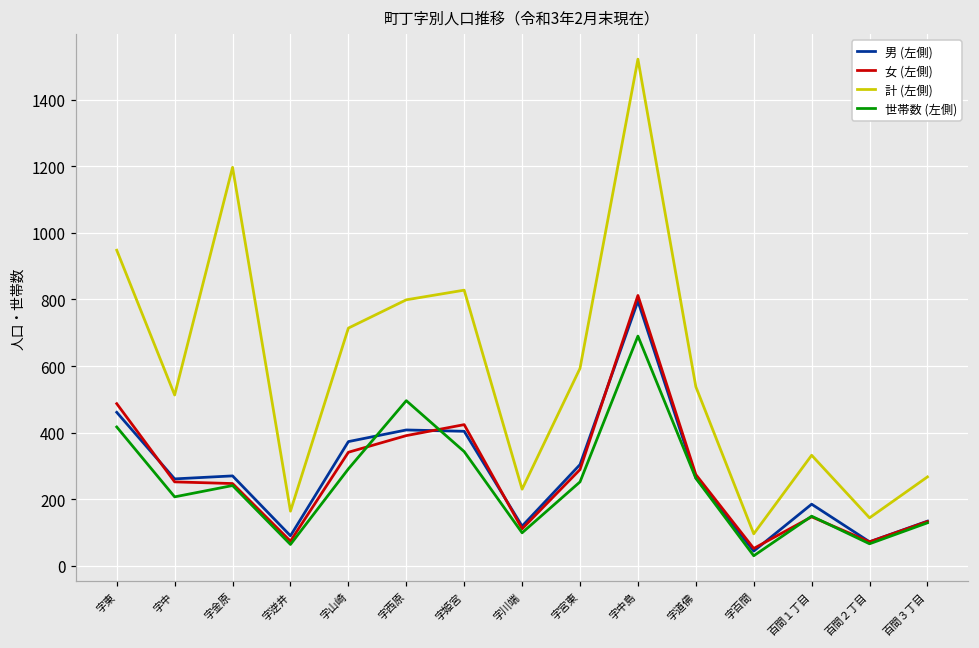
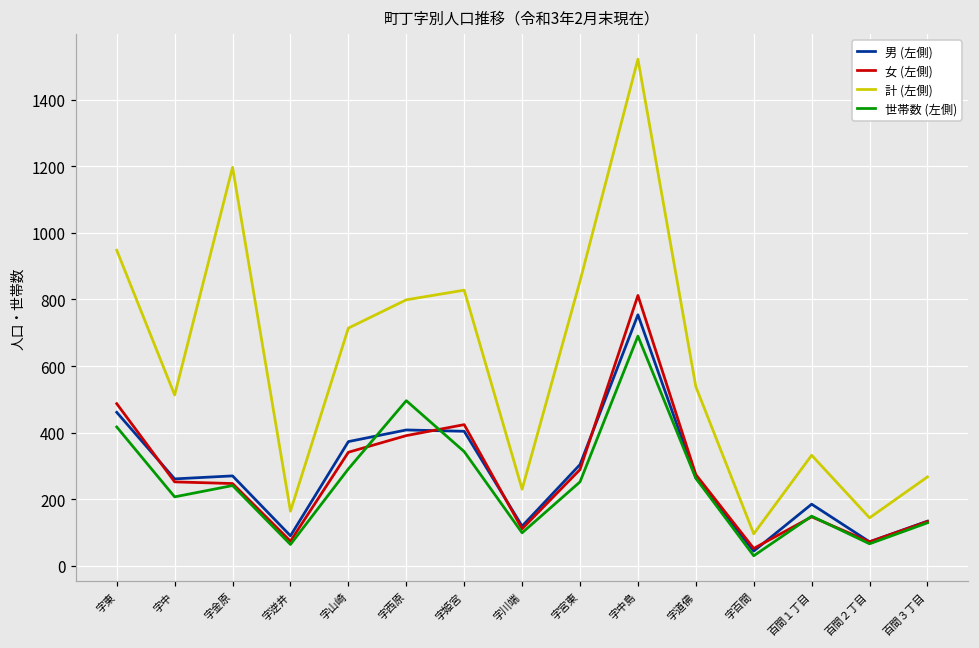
計 (左側), 字宮東: 590 -> 860
男 (左側), 字中島: 800 -> 750
